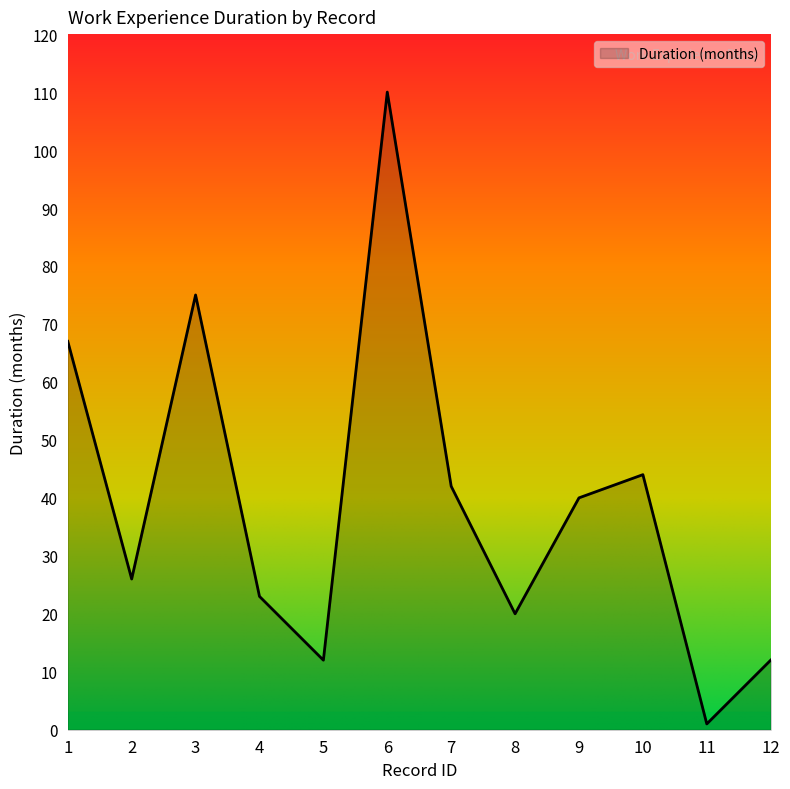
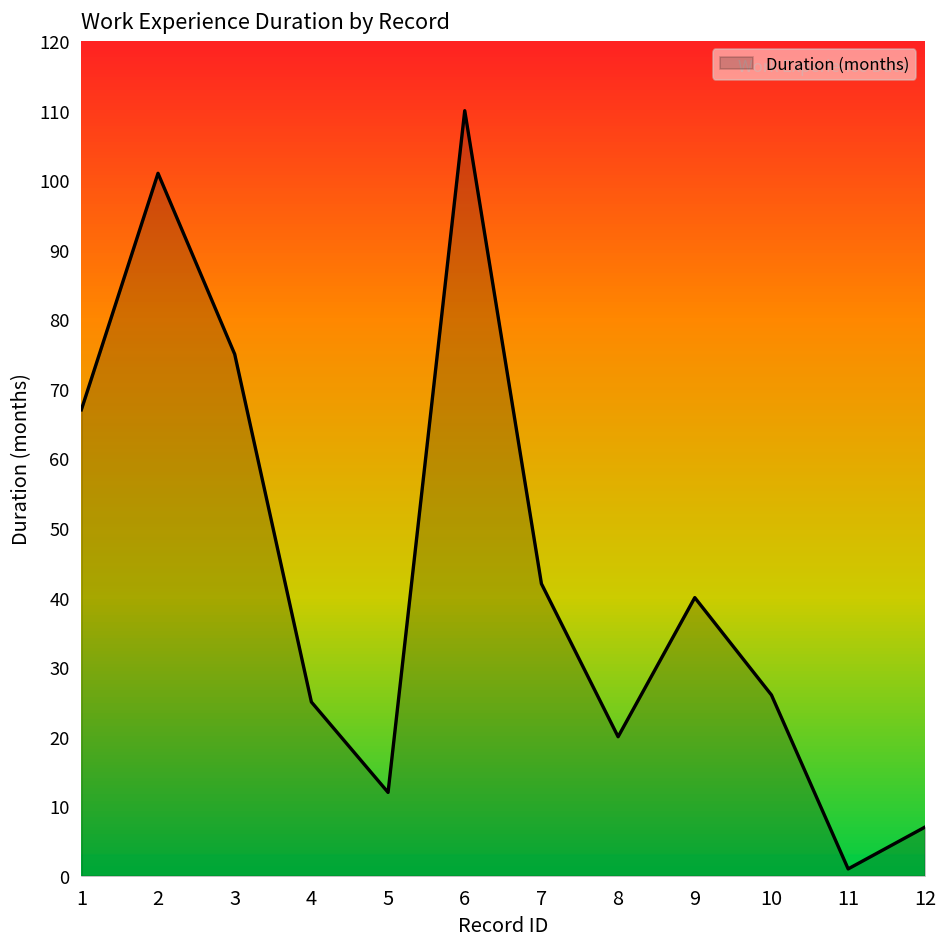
2: 26 -> 101
4: 23 -> 25
10: 44 -> 26
12: 12 -> 7
